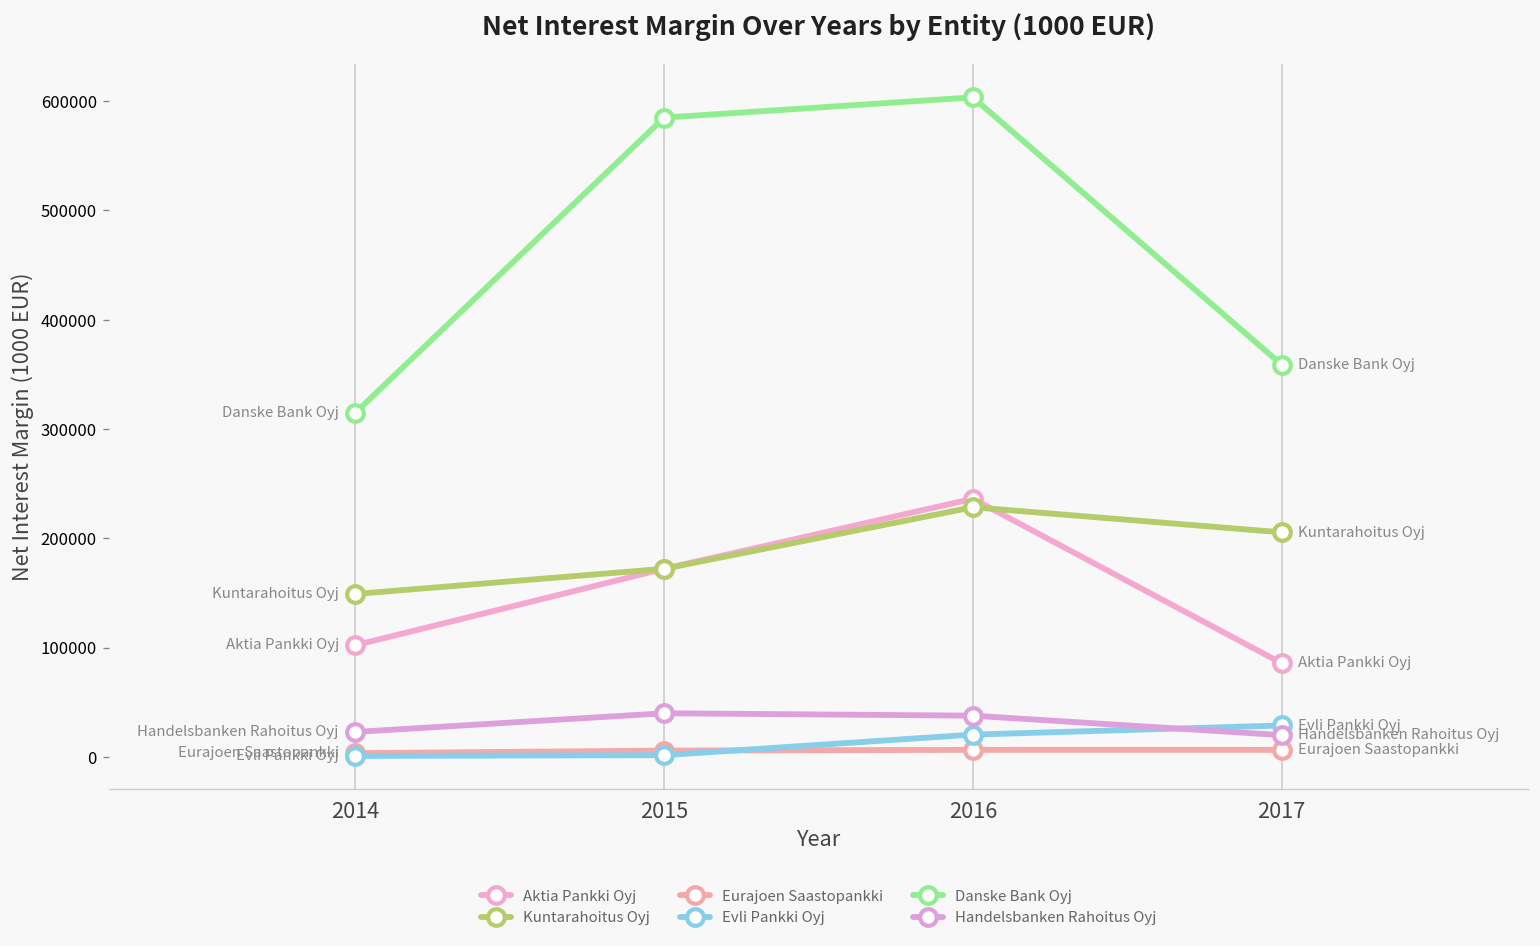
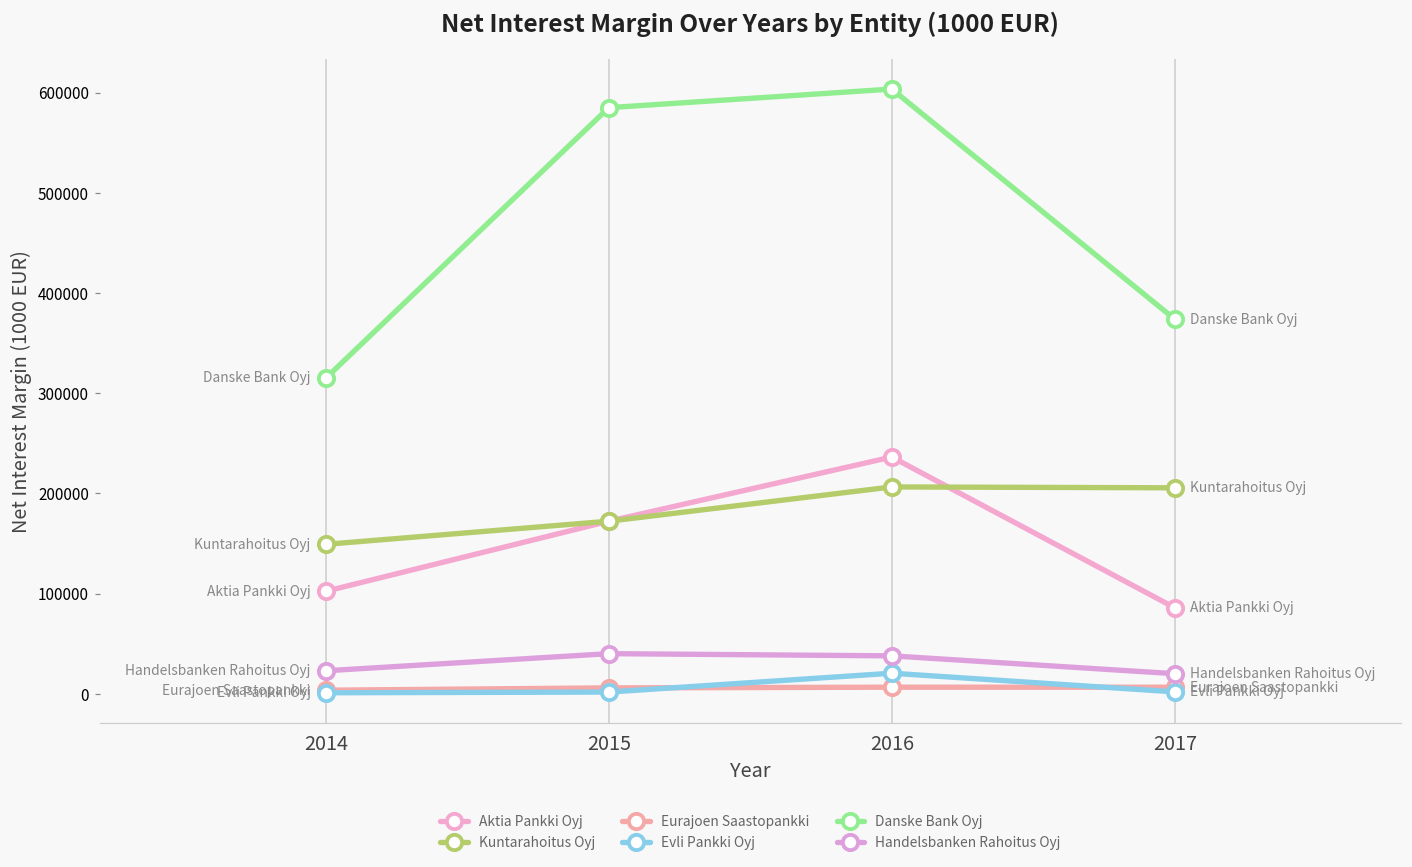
Kuntarahoitus Oyj, 2016: 230000 -> 210000
Evli Pankki Oyj, 2017: 30000 -> 0
Danske Bank Oyj, 2017: 360000 -> 370000
